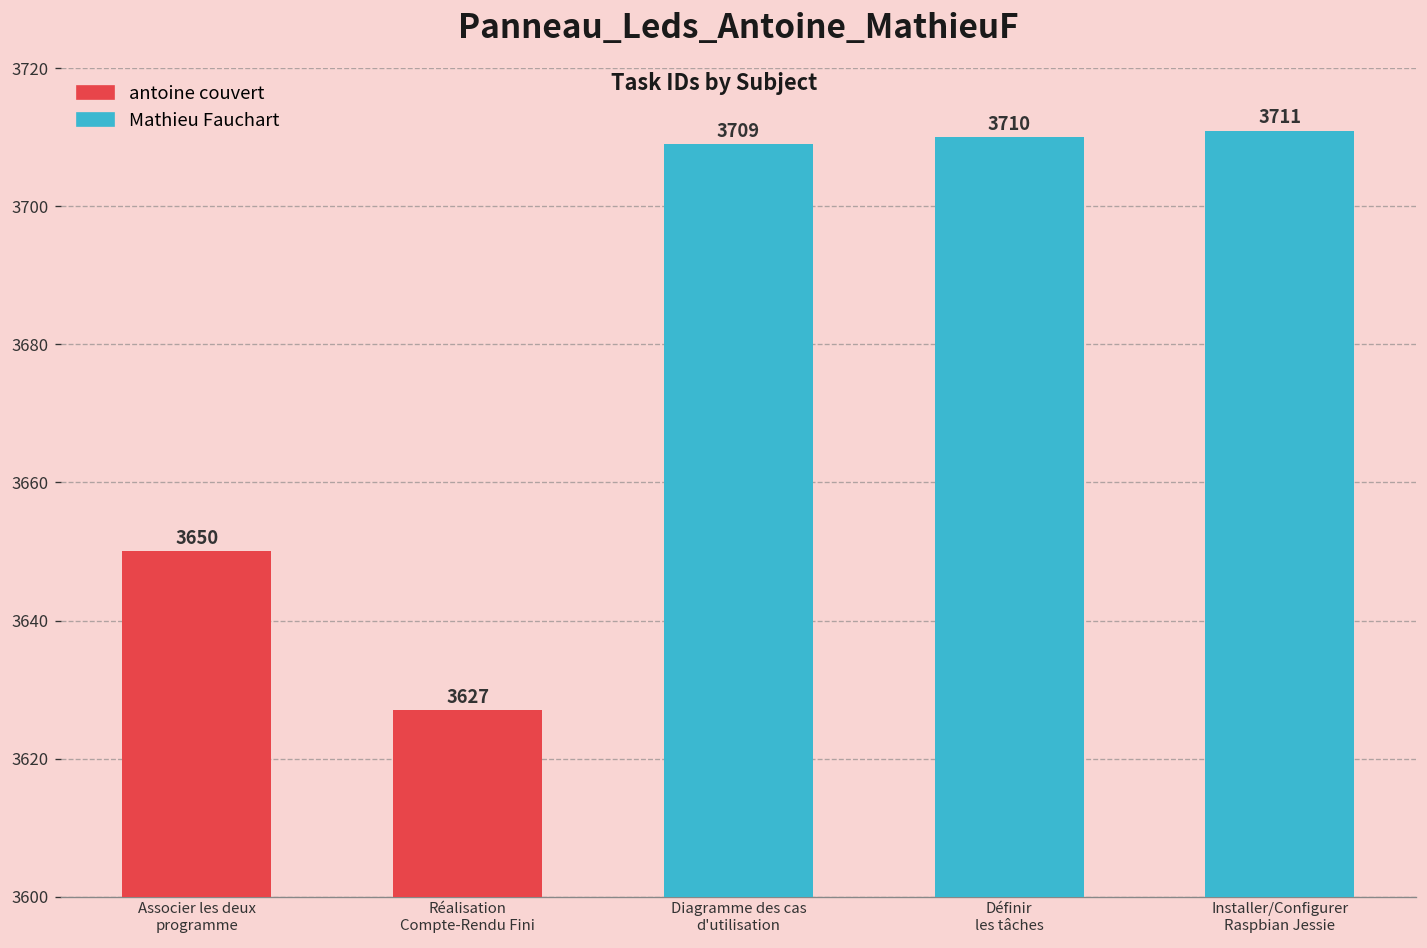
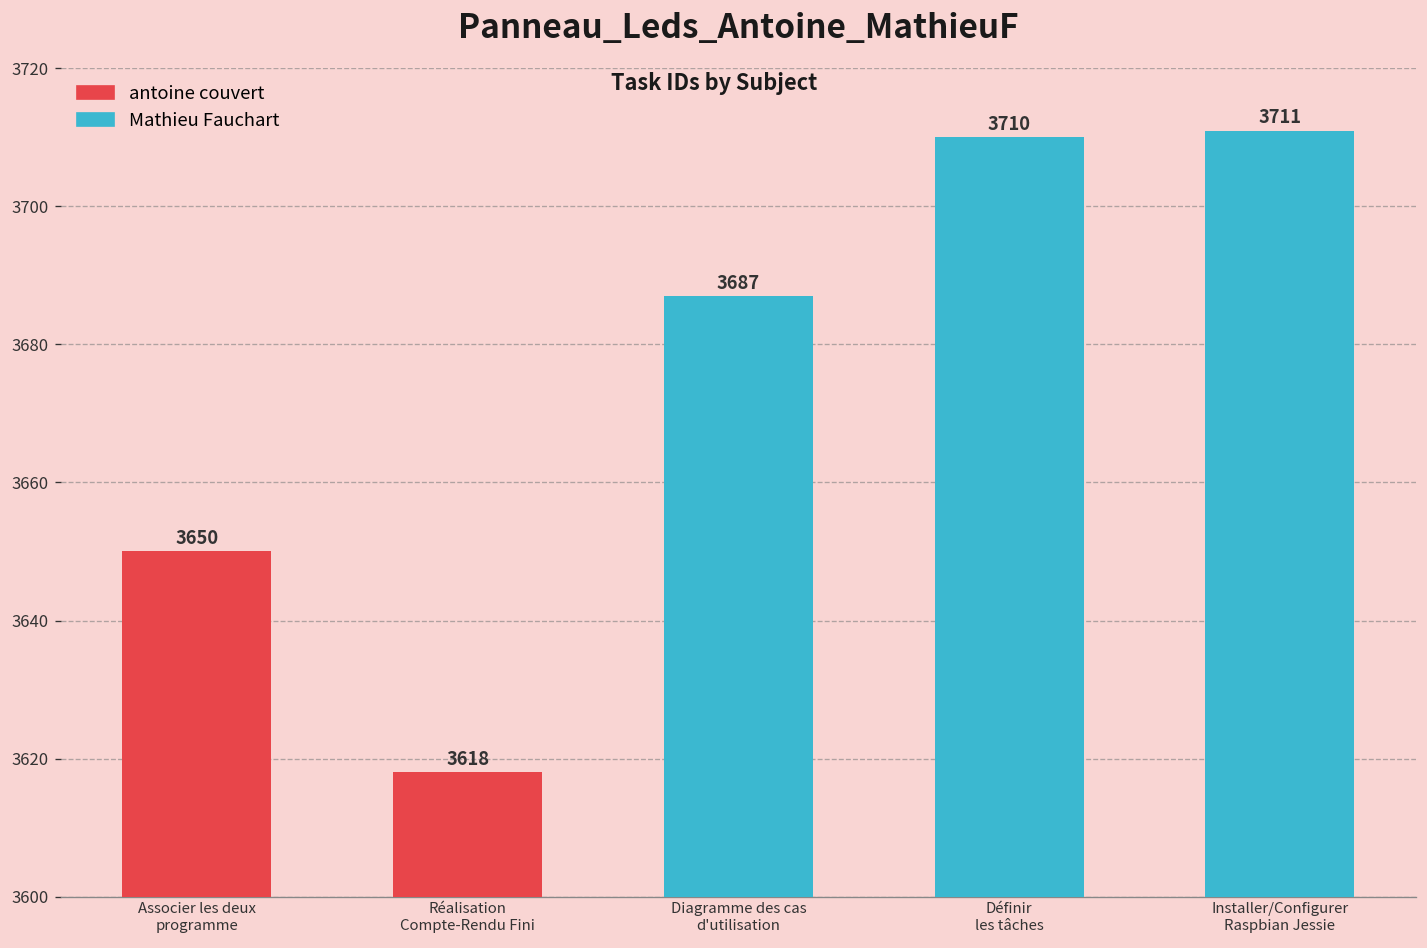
Réalisation Compte-Rendu Fini: 3627 -> 3618
Diagramme des cas d'utilisation: 3709 -> 3687
